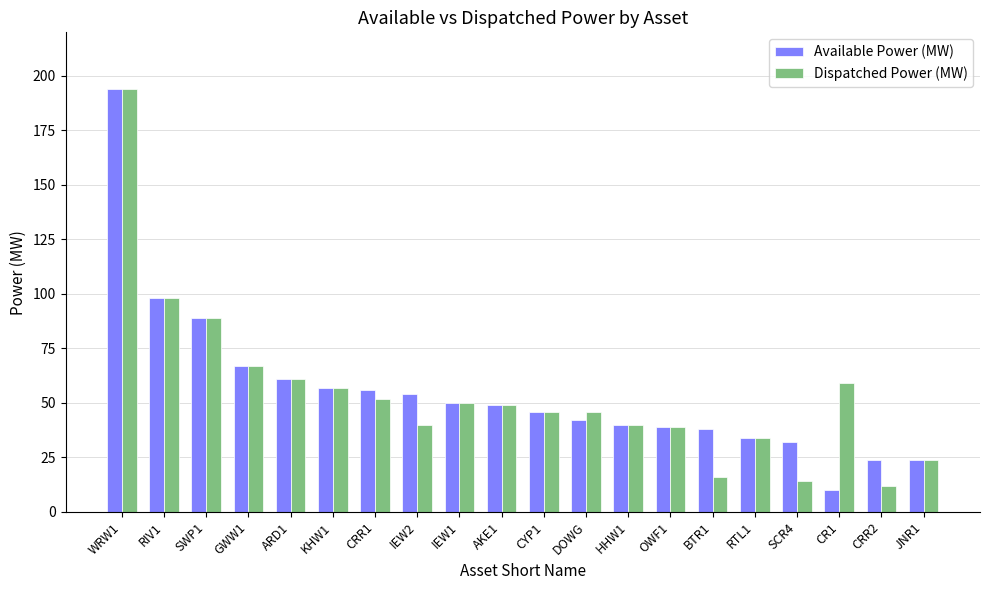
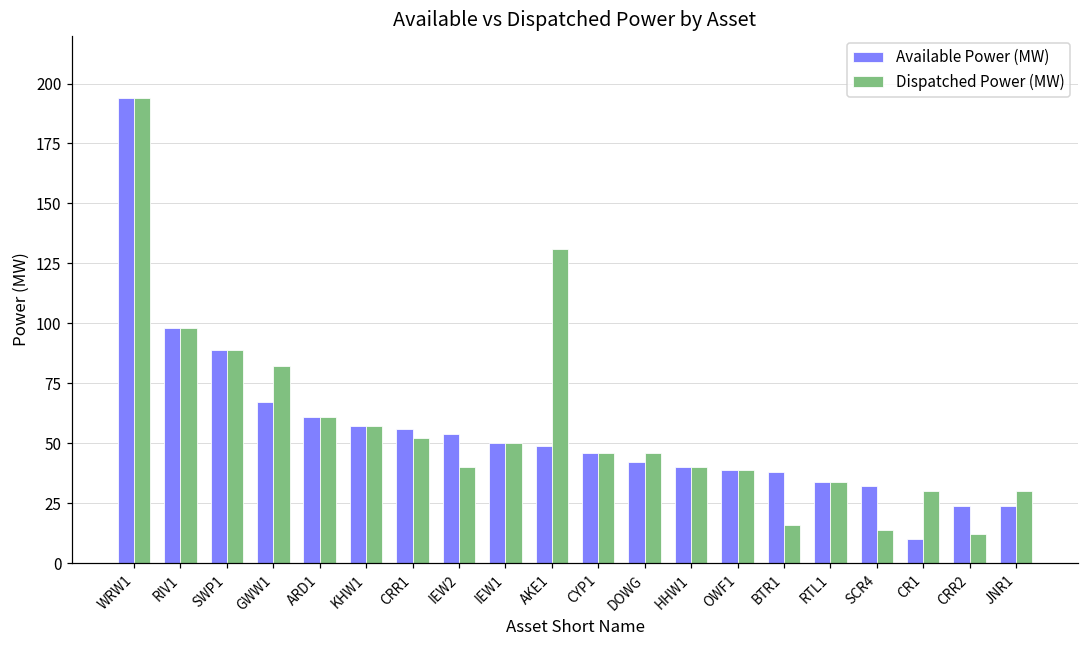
Dispatched Power (MW), GWW1: 67 -> 82
Dispatched Power (MW), AKE1: 49 -> 131
Dispatched Power (MW), CR1: 59 -> 30
Dispatched Power (MW), JNR1: 24 -> 30
